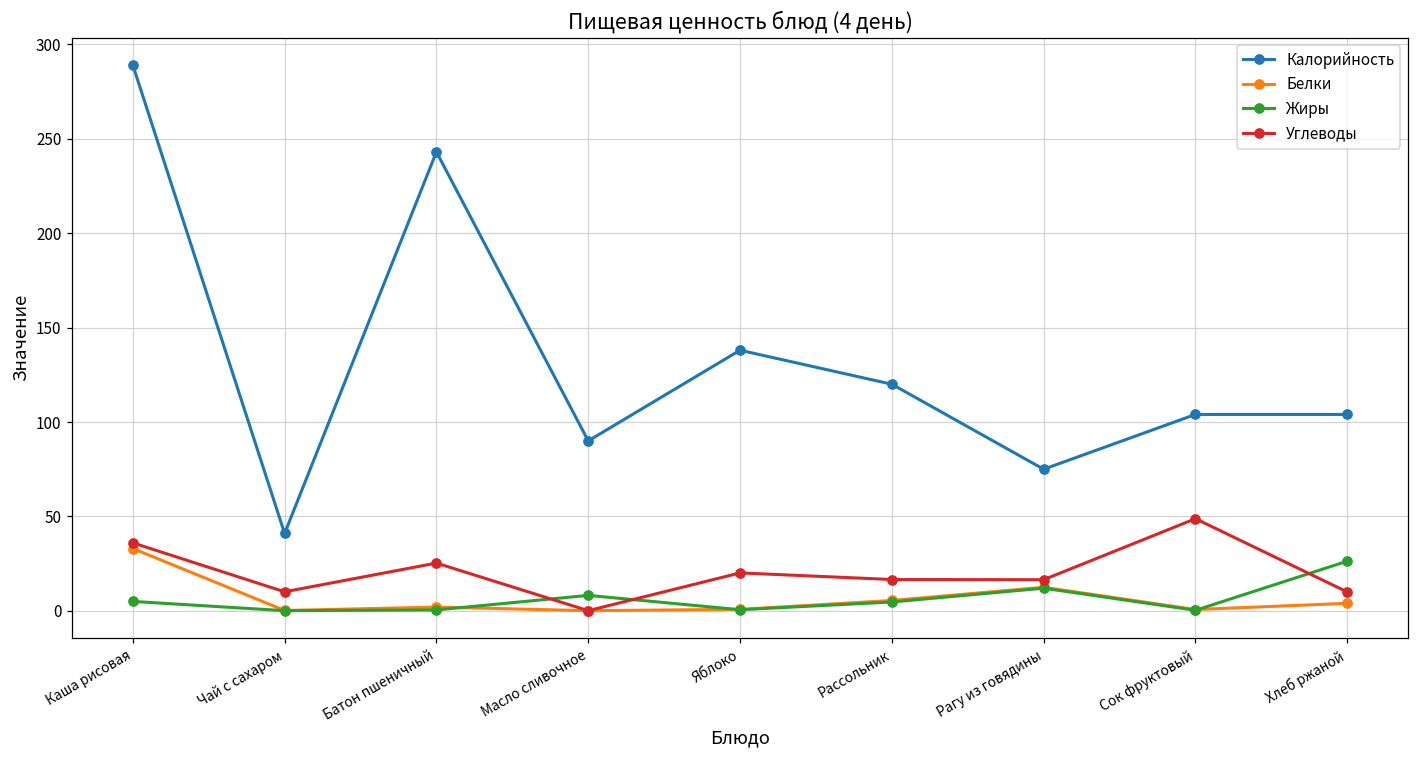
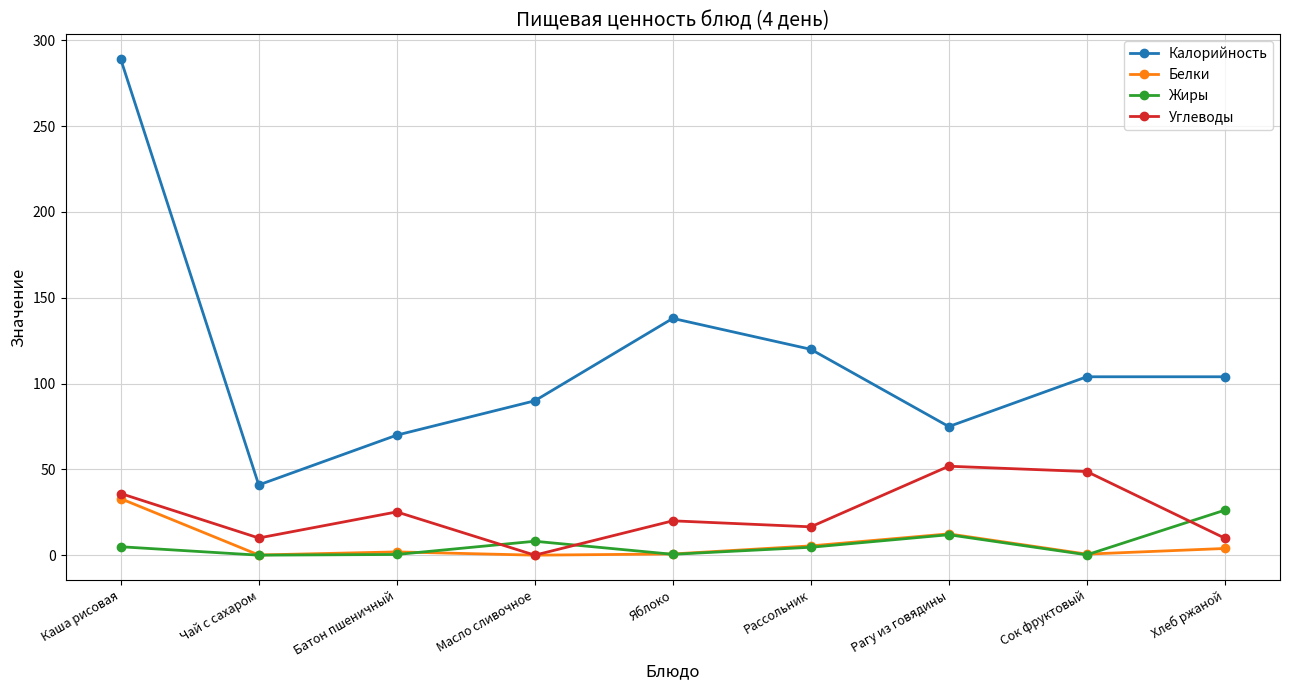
Калорийность, Батон пшеничный: 243 -> 70
Углеводы, Рагу из говядины: 17 -> 52
